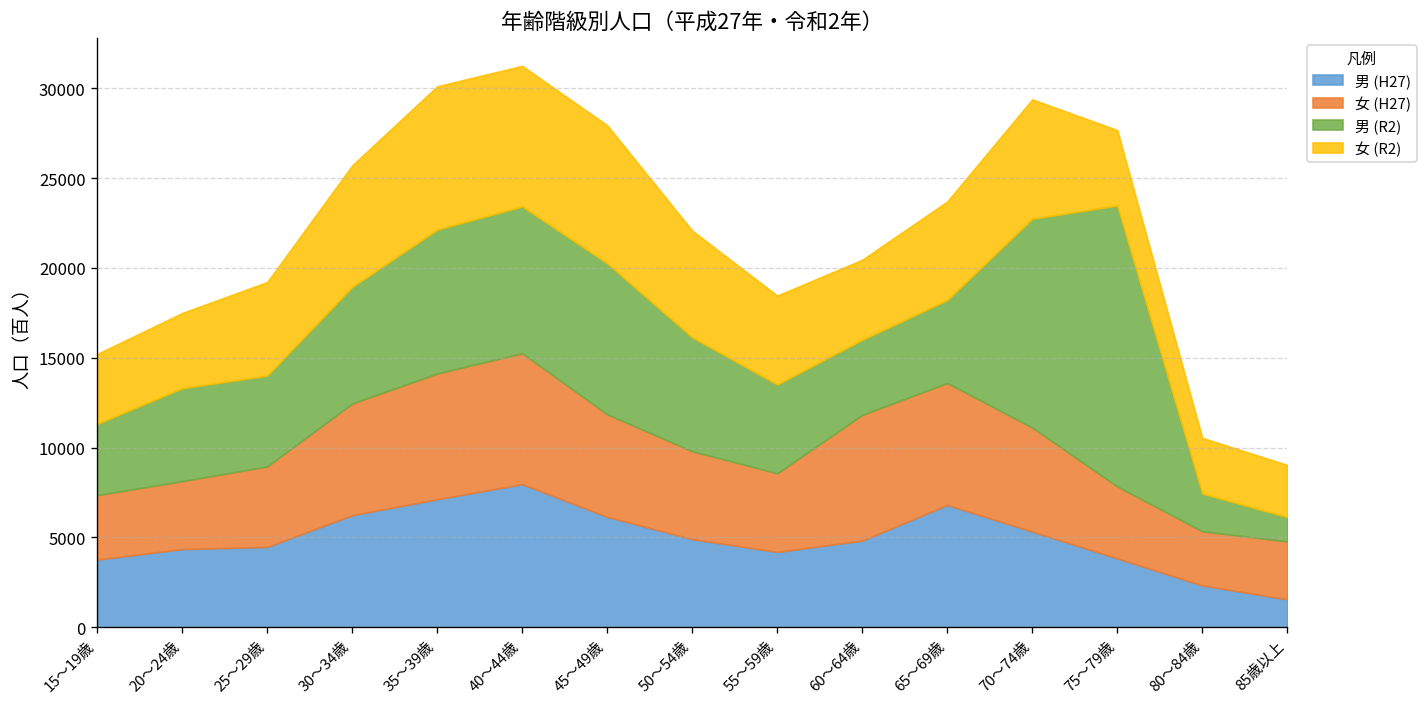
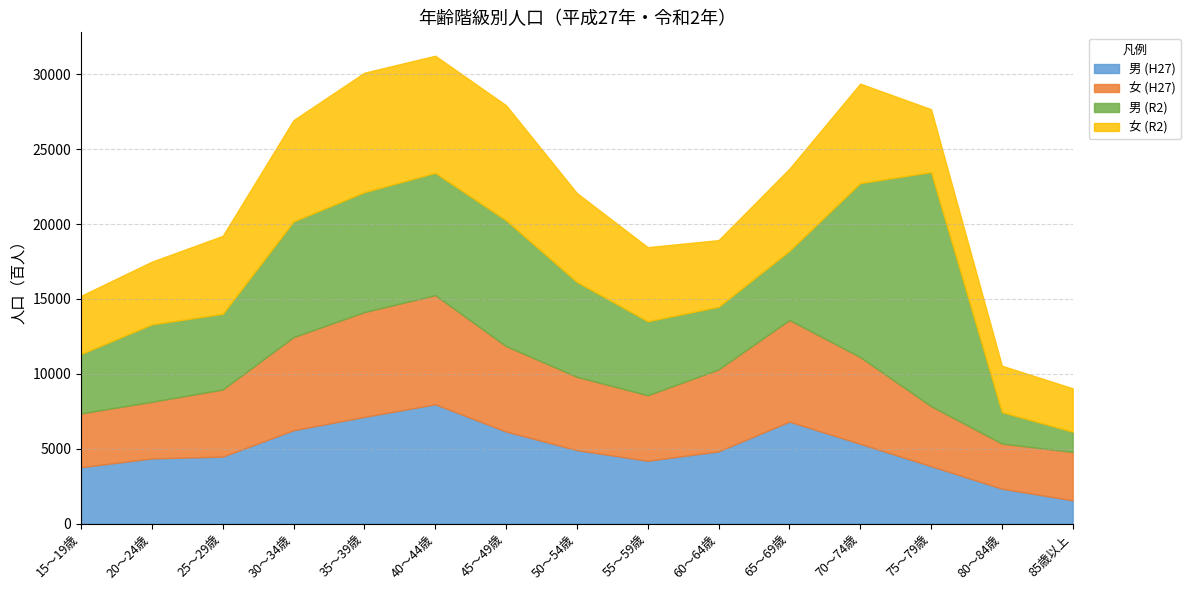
男 (R2), 30～34歳: 6500 -> 7700
女 (H27), 60～64歳: 7000 -> 5500
